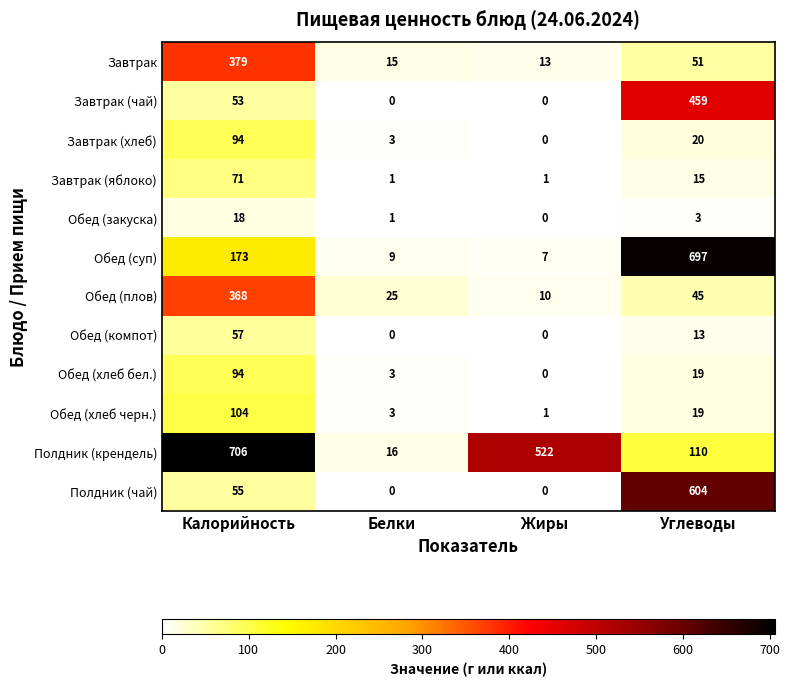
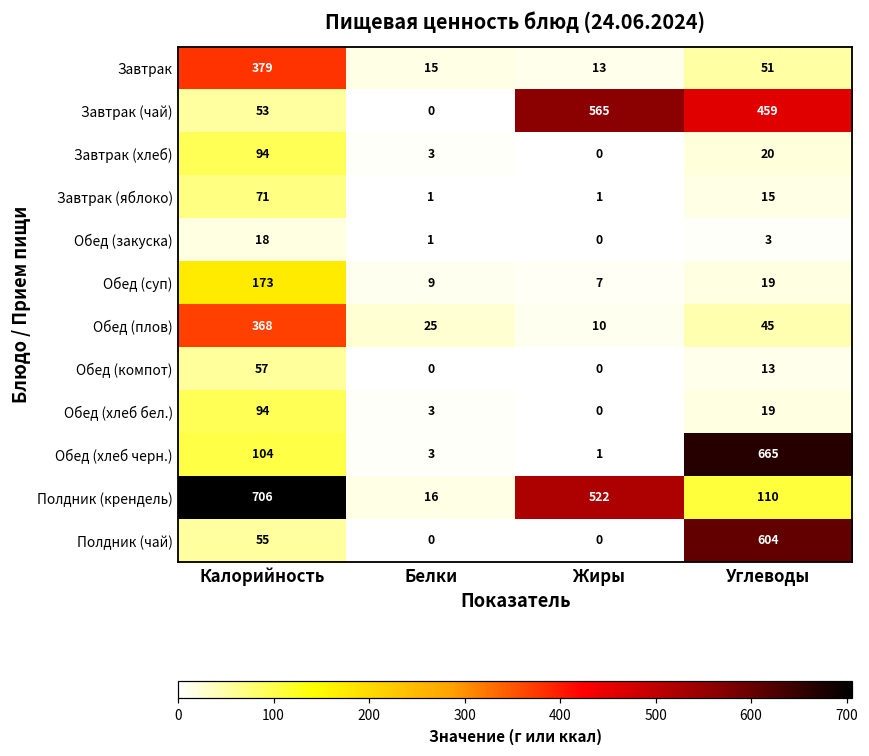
Завтрак (чай), Жиры: 0 -> 565
Обед (суп), Углеводы: 697 -> 19
Обед (хлеб черн.), Углеводы: 19 -> 665
